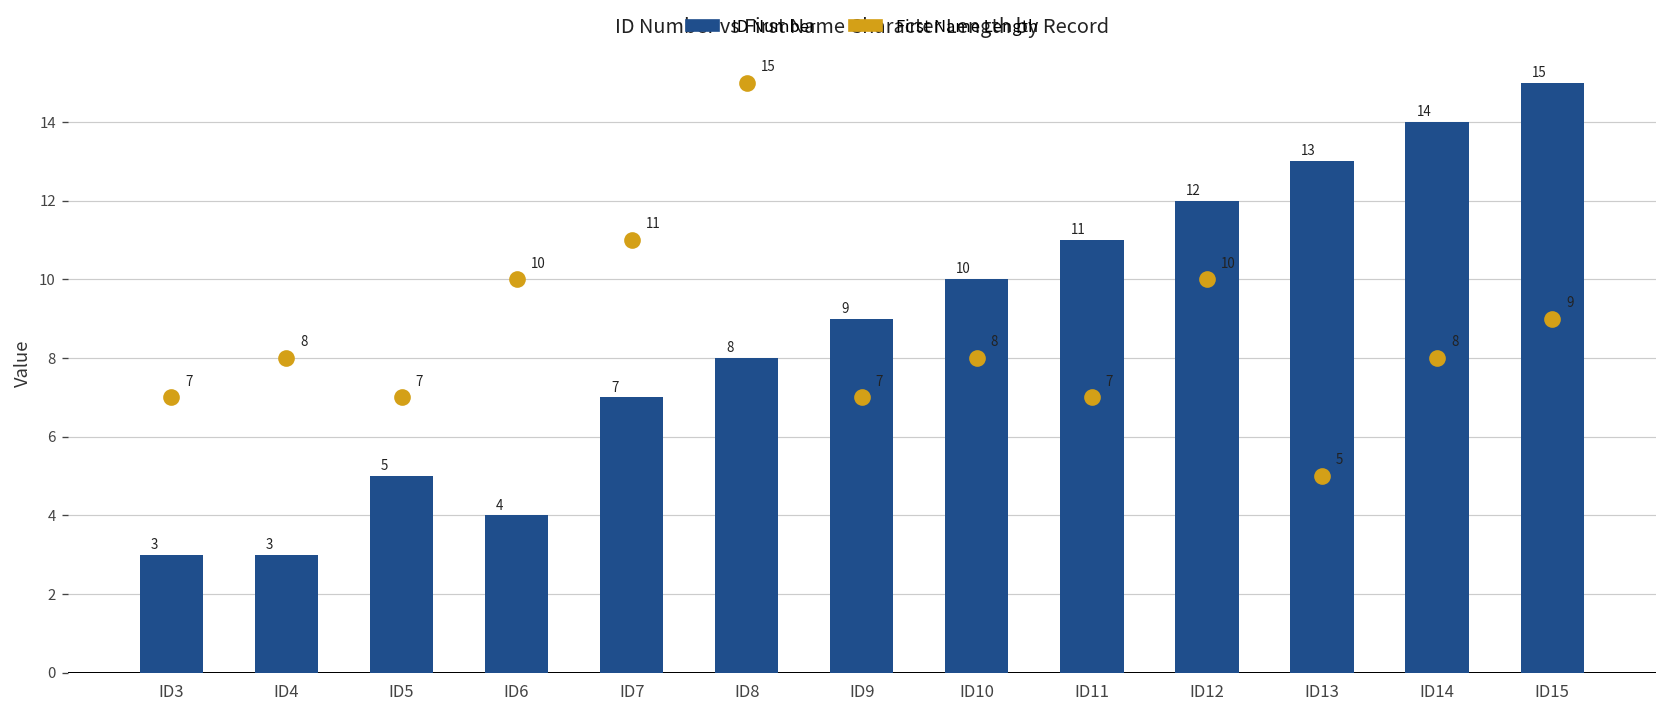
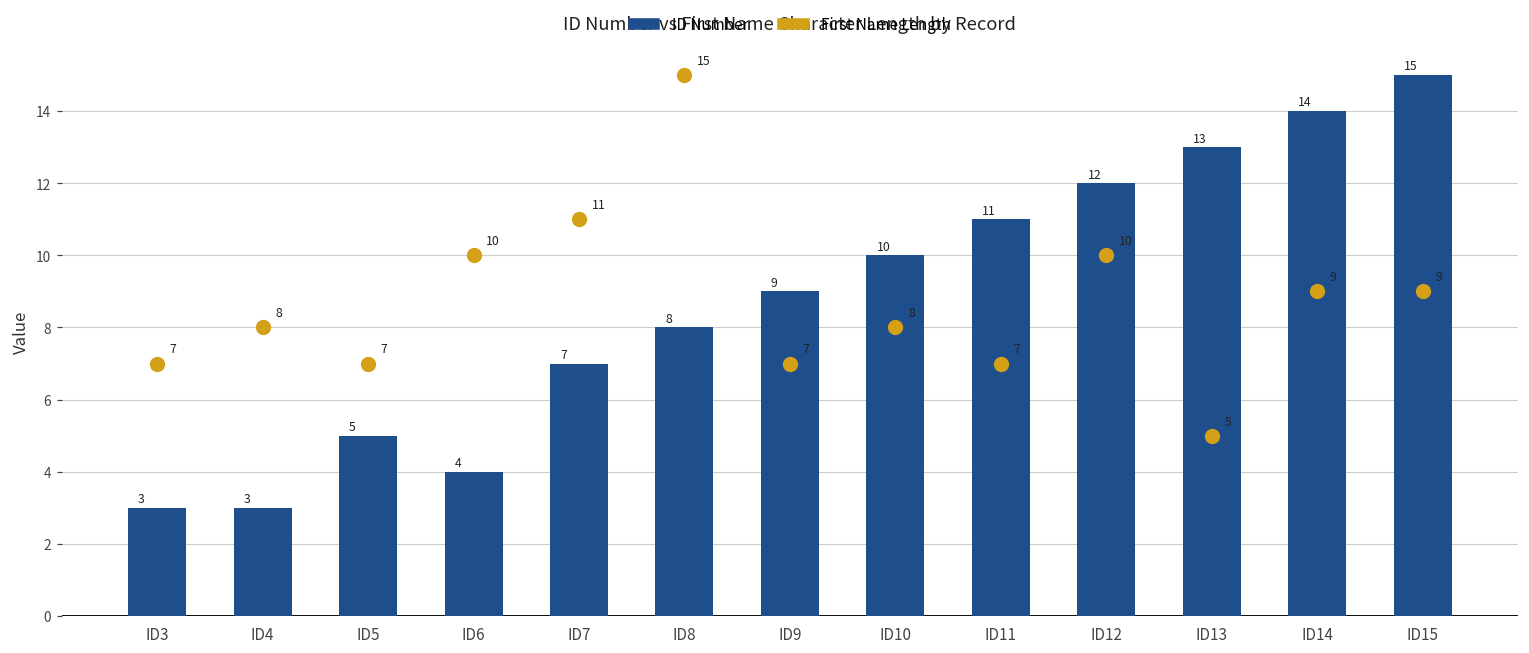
First Name Length, ID14: 8 -> 9
